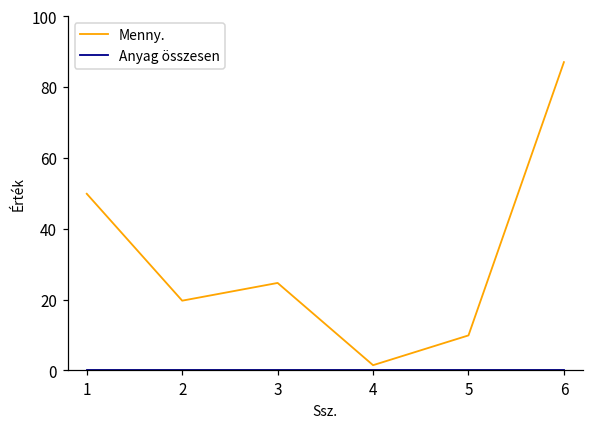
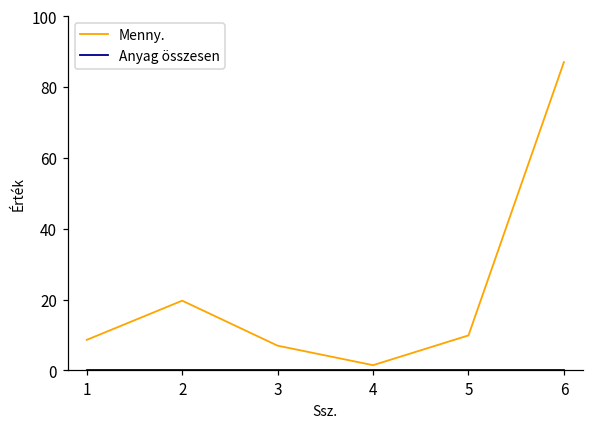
Menny., 1: 50 -> 9
Menny., 3: 25 -> 7
